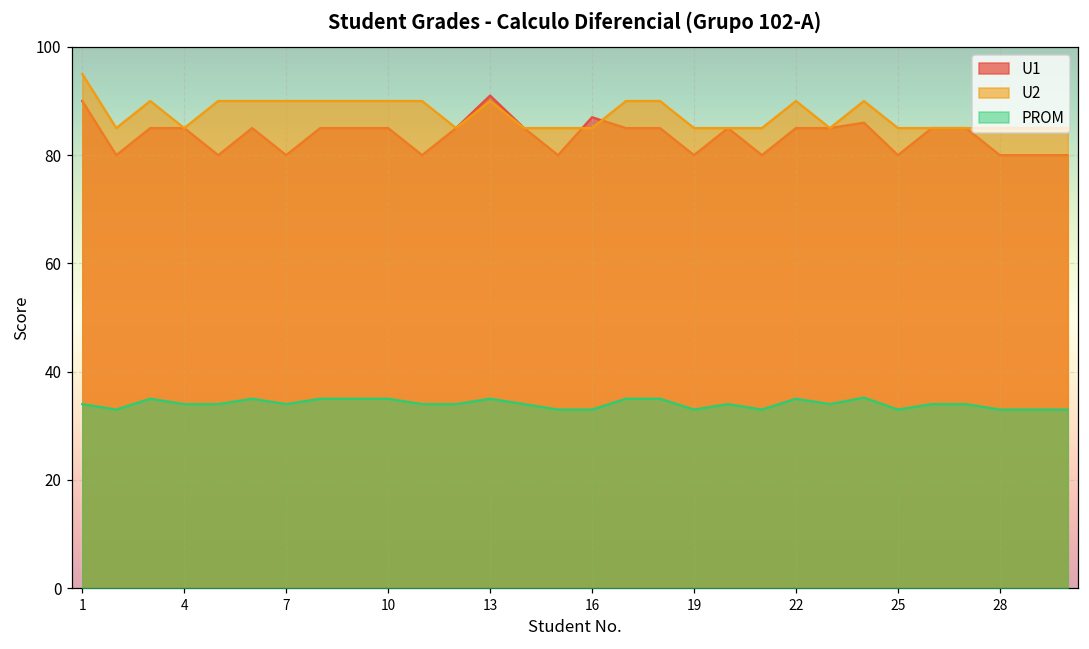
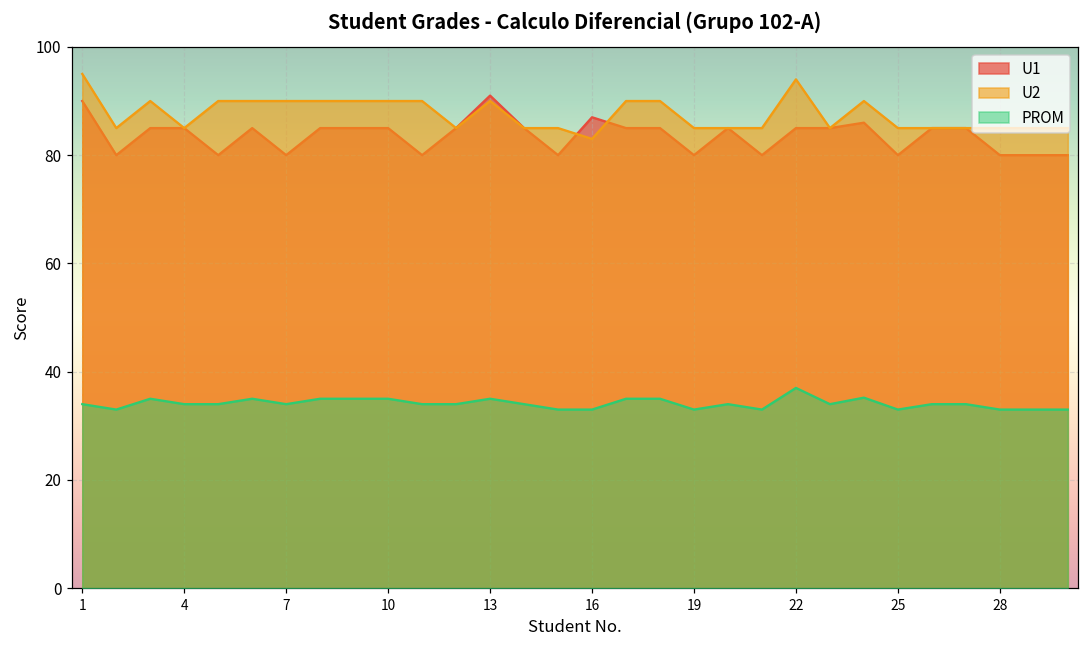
U2, 16: 85 -> 83
U2, 22: 90 -> 94
PROM, 22: 35 -> 37
